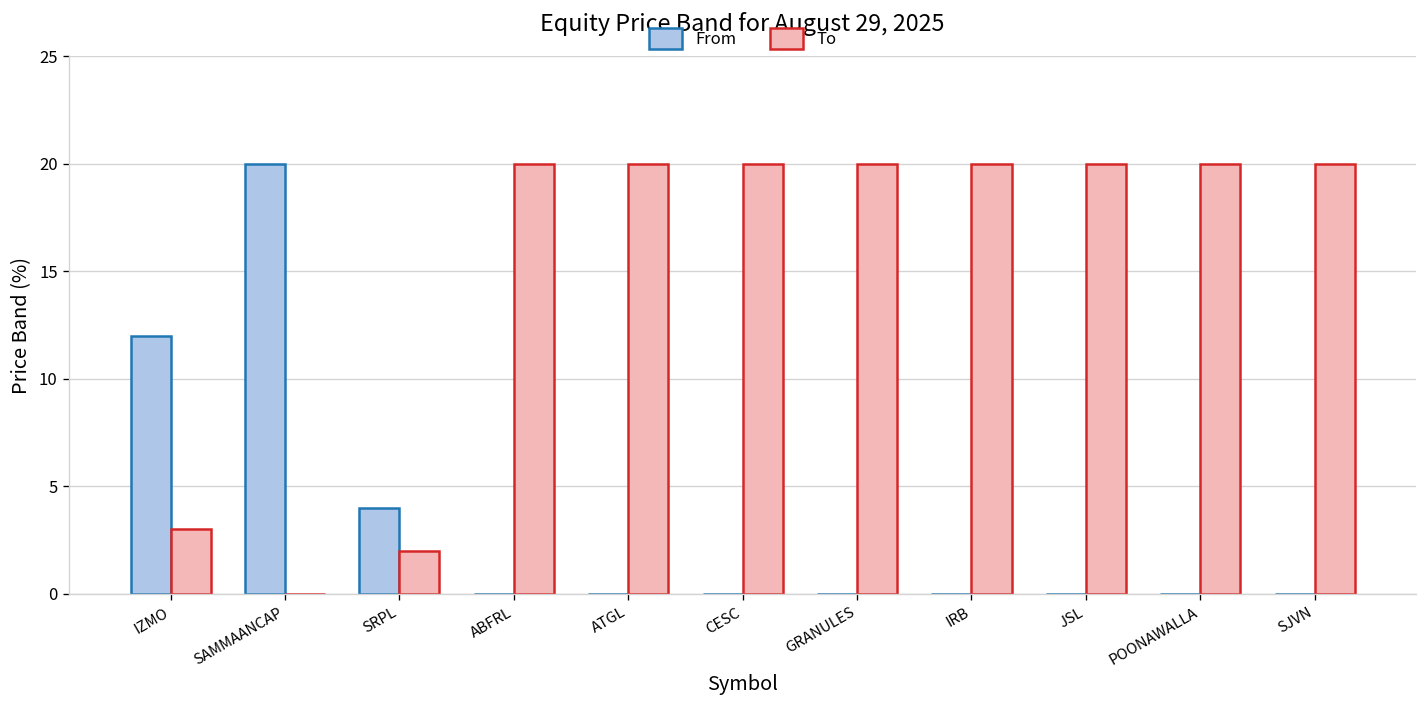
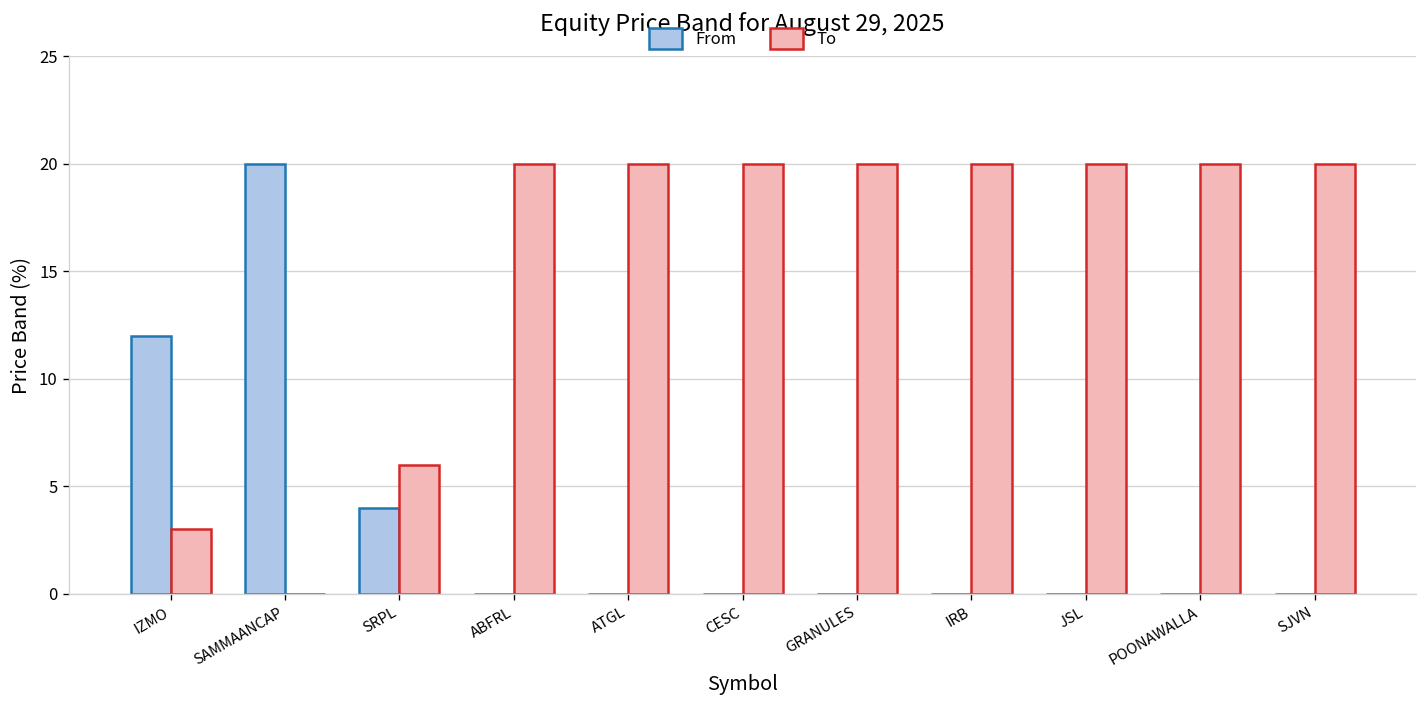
To, SRPL: 2 -> 6
